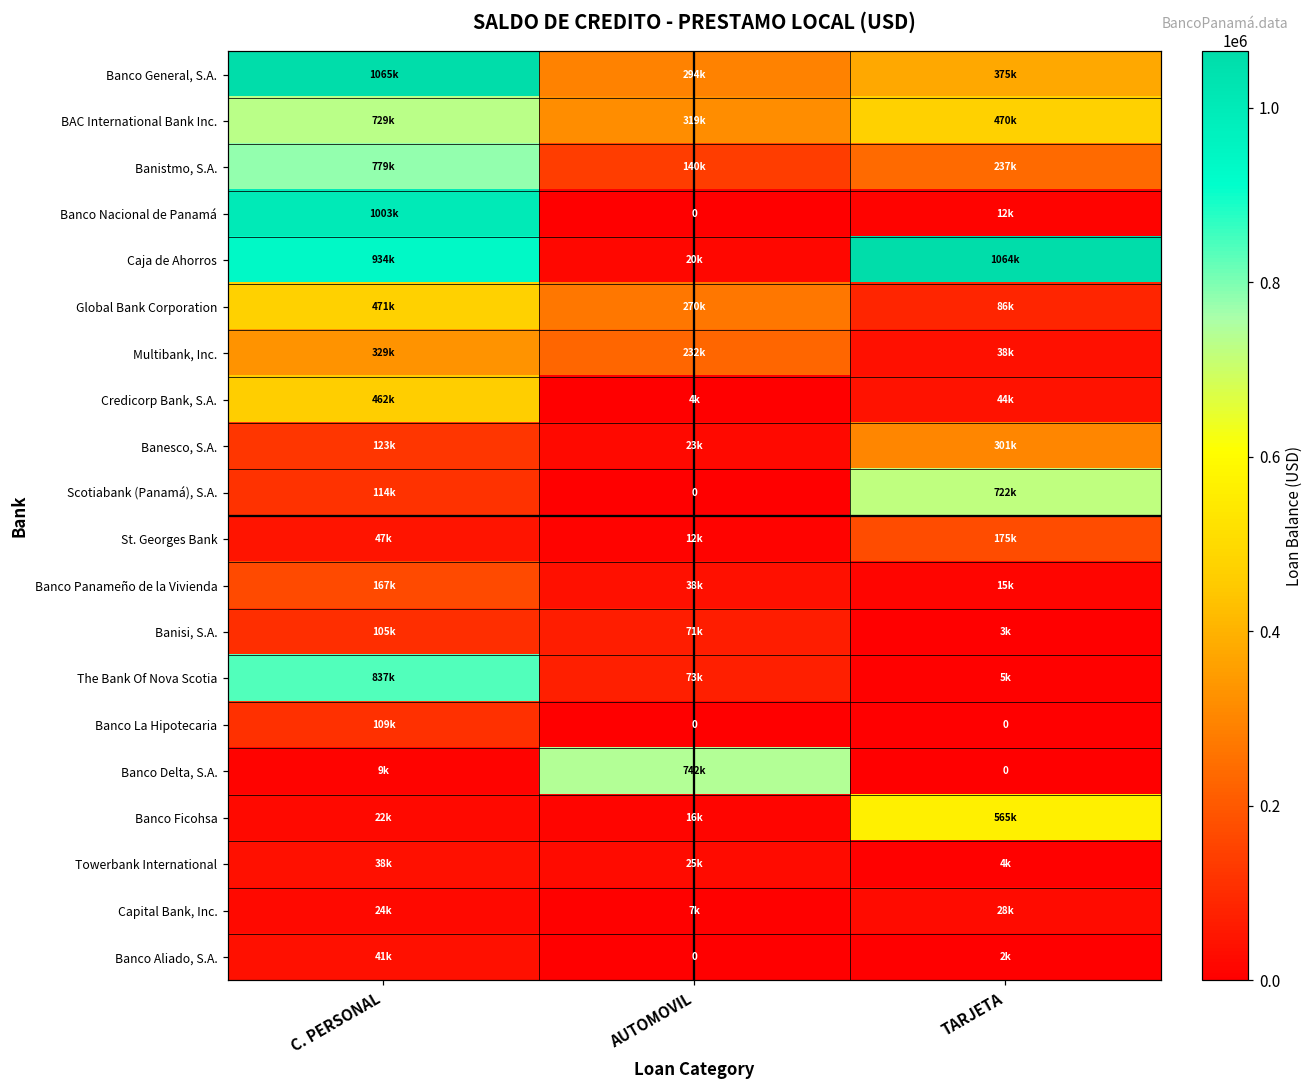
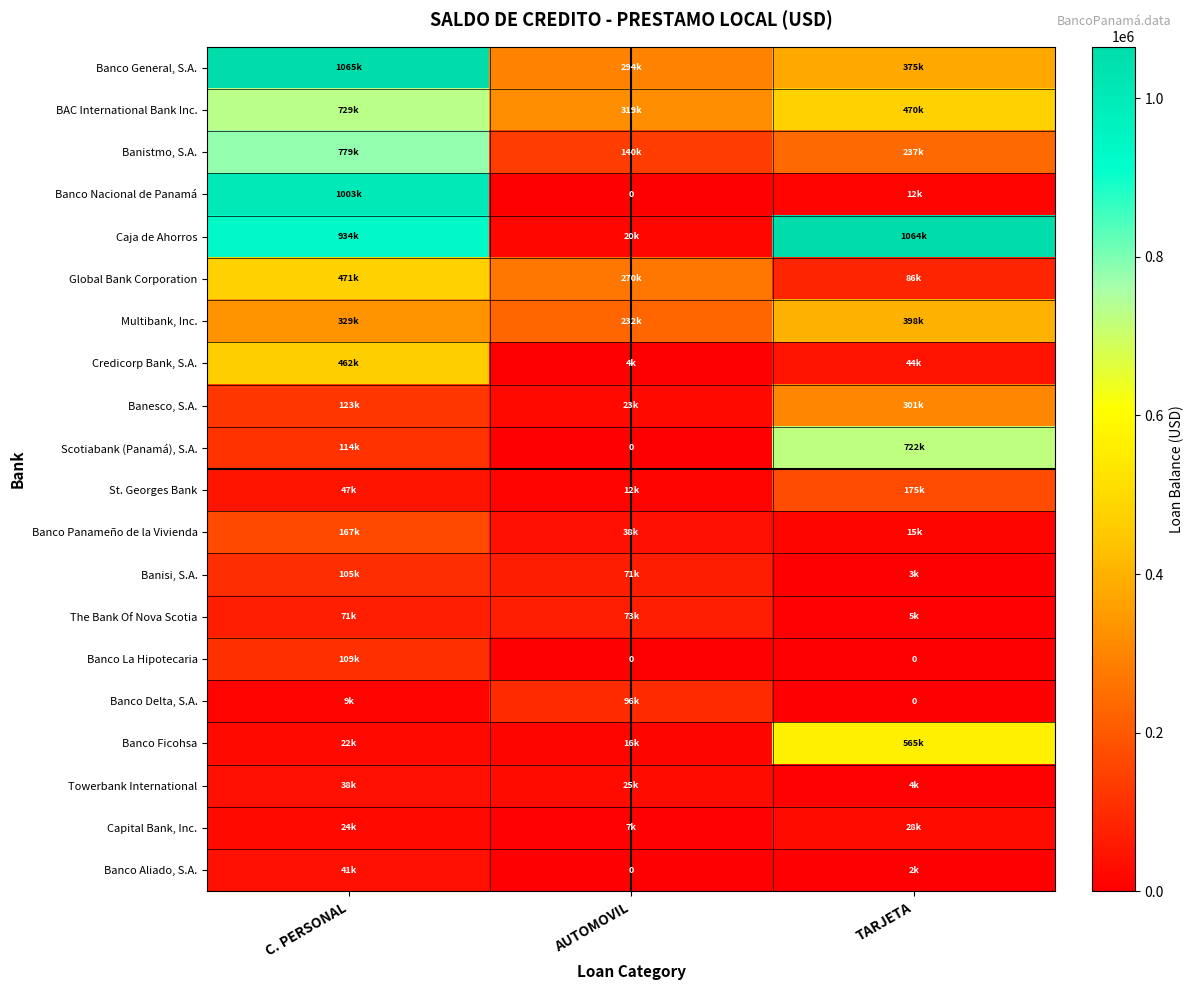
Multibank, Inc., TARJETA: 38k -> 398k
The Bank Of Nova Scotia, C. PERSONAL: 837k -> 71k
Banco Delta, S.A., AUTOMOVIL: 742k -> 96k
